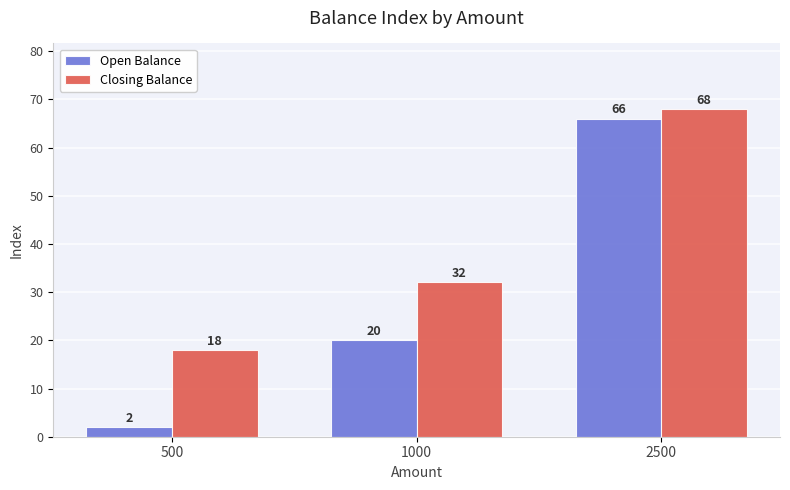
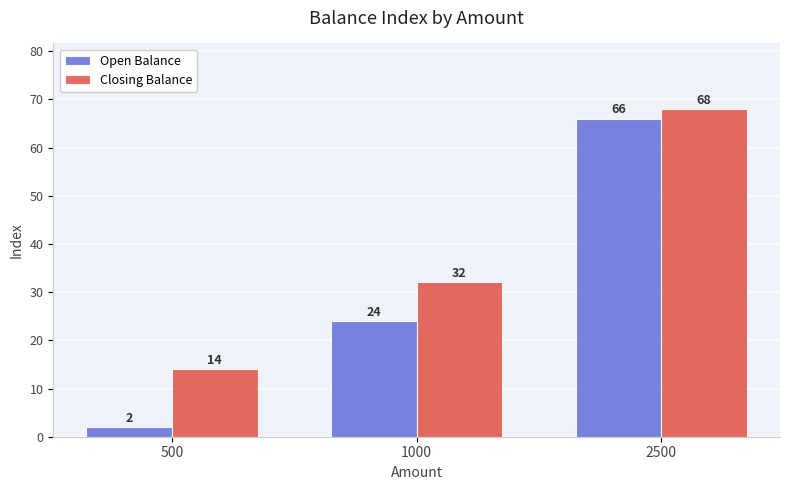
Closing Balance, 500: 18 -> 14
Open Balance, 1000: 20 -> 24
